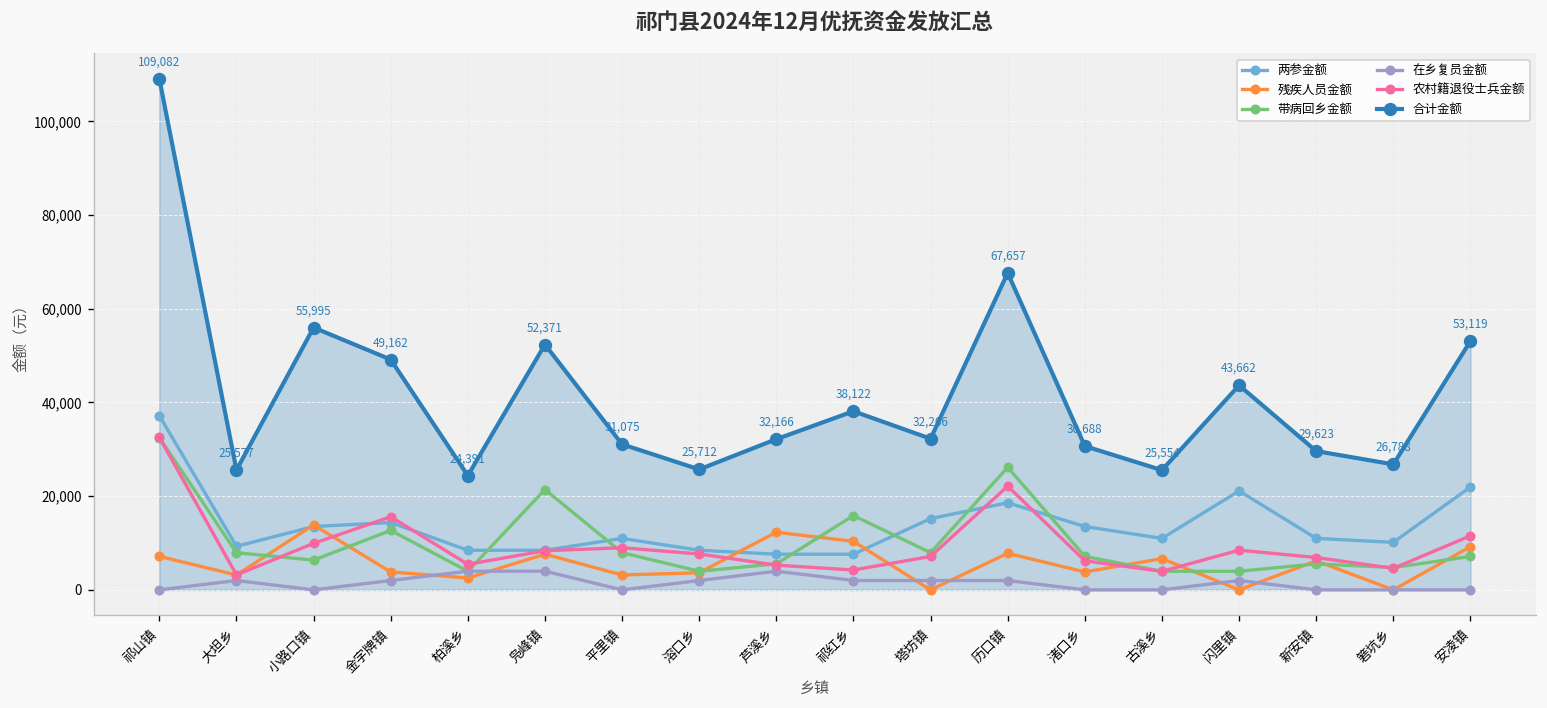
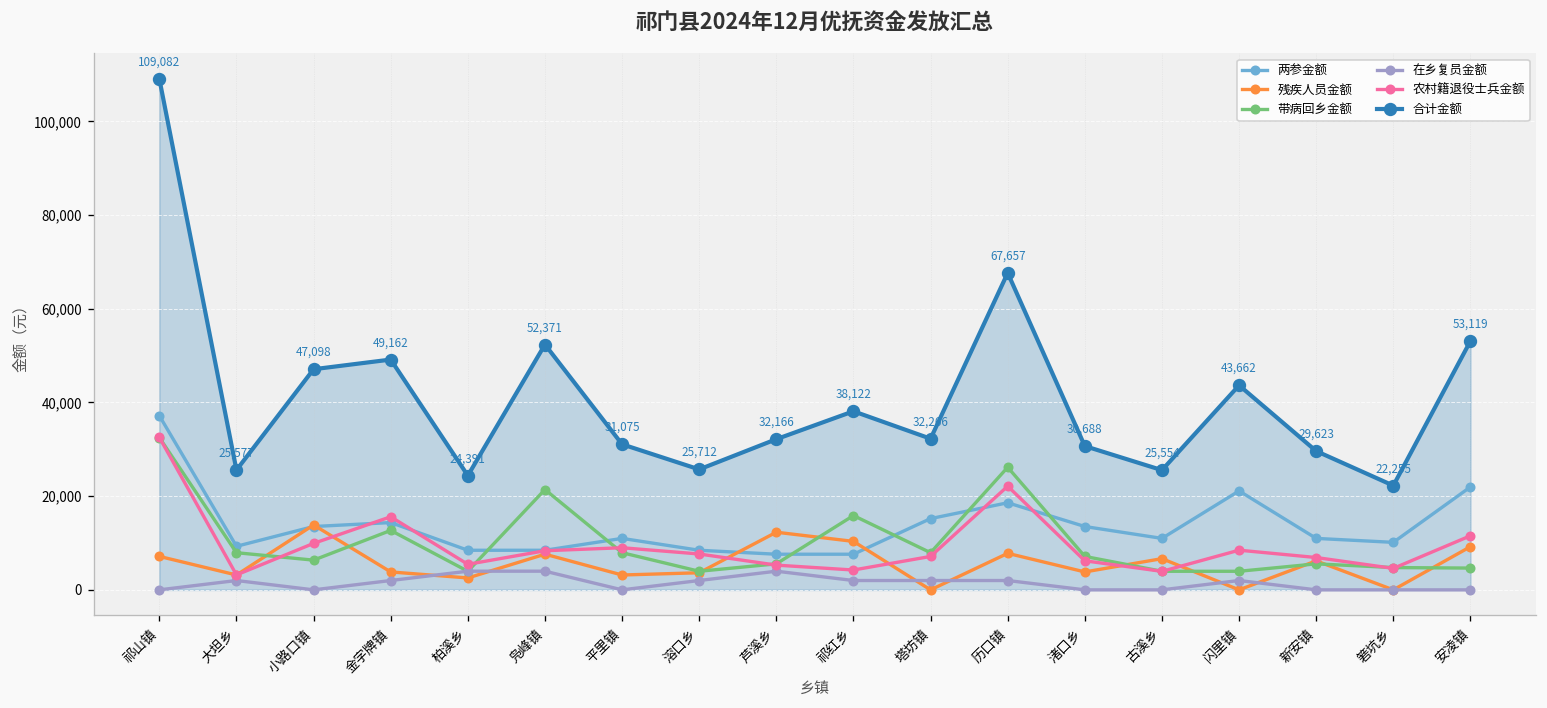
合计金额, 小路口镇: 55,995 -> 47,098
合计金额, 箬坑乡: 26,788 -> 22,255
带病回乡金额, 安凌镇: 7,000 -> 5,000
